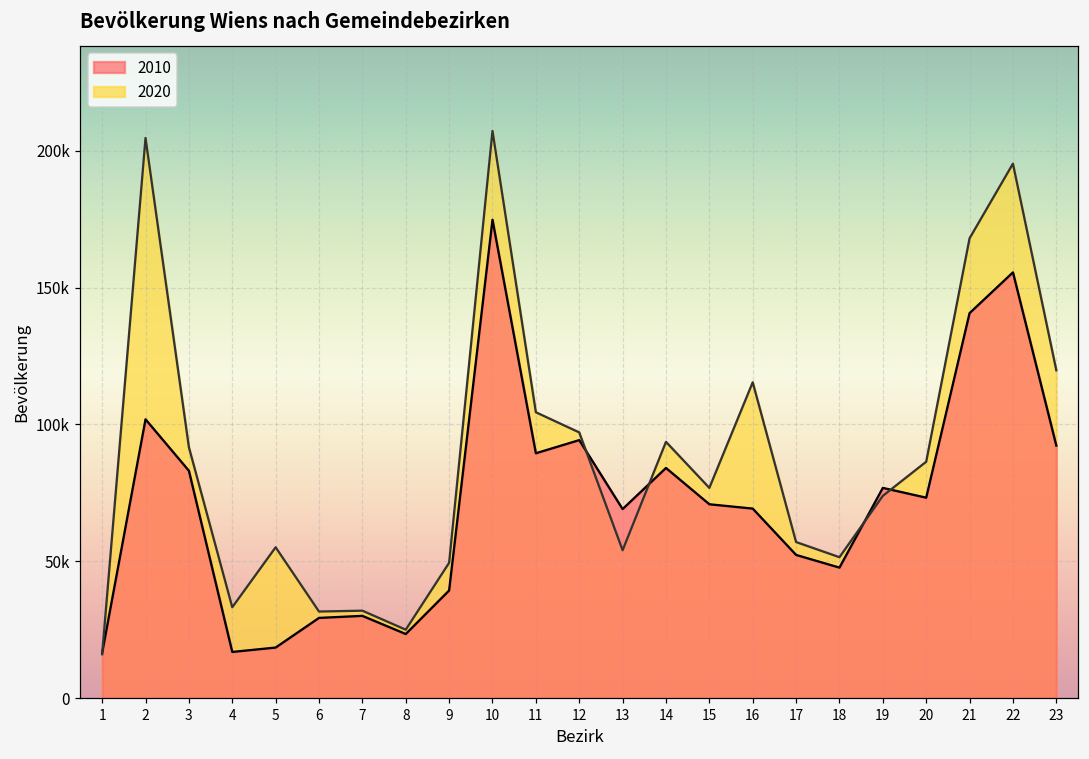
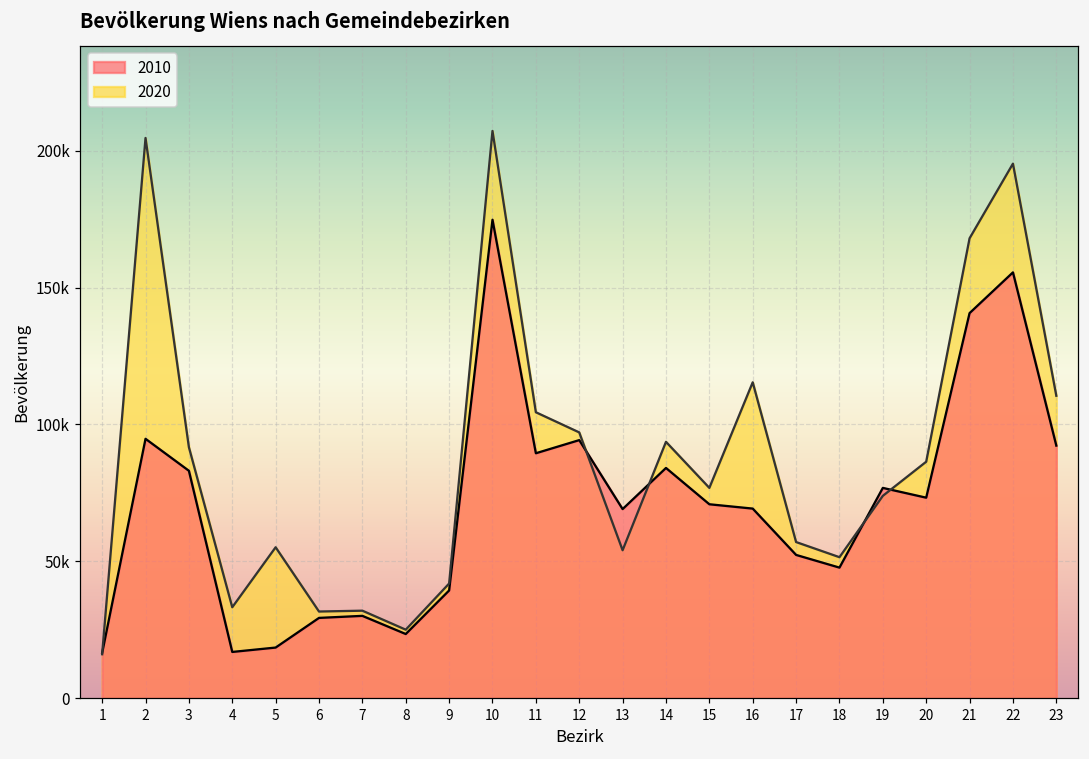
2010, 2: 102000 -> 95000
2020, 9: 49000 -> 42000
2020, 23: 120000 -> 110000
